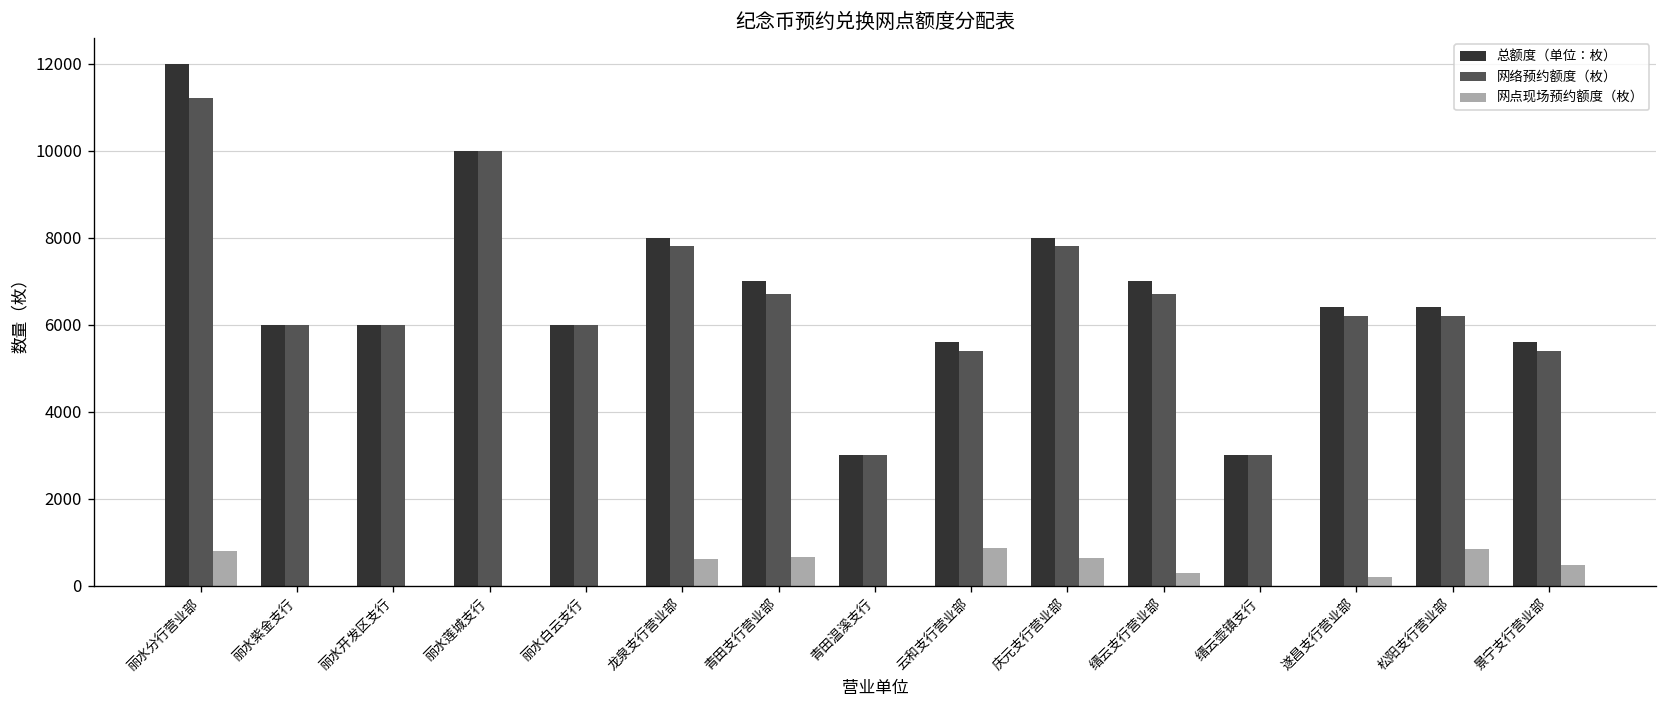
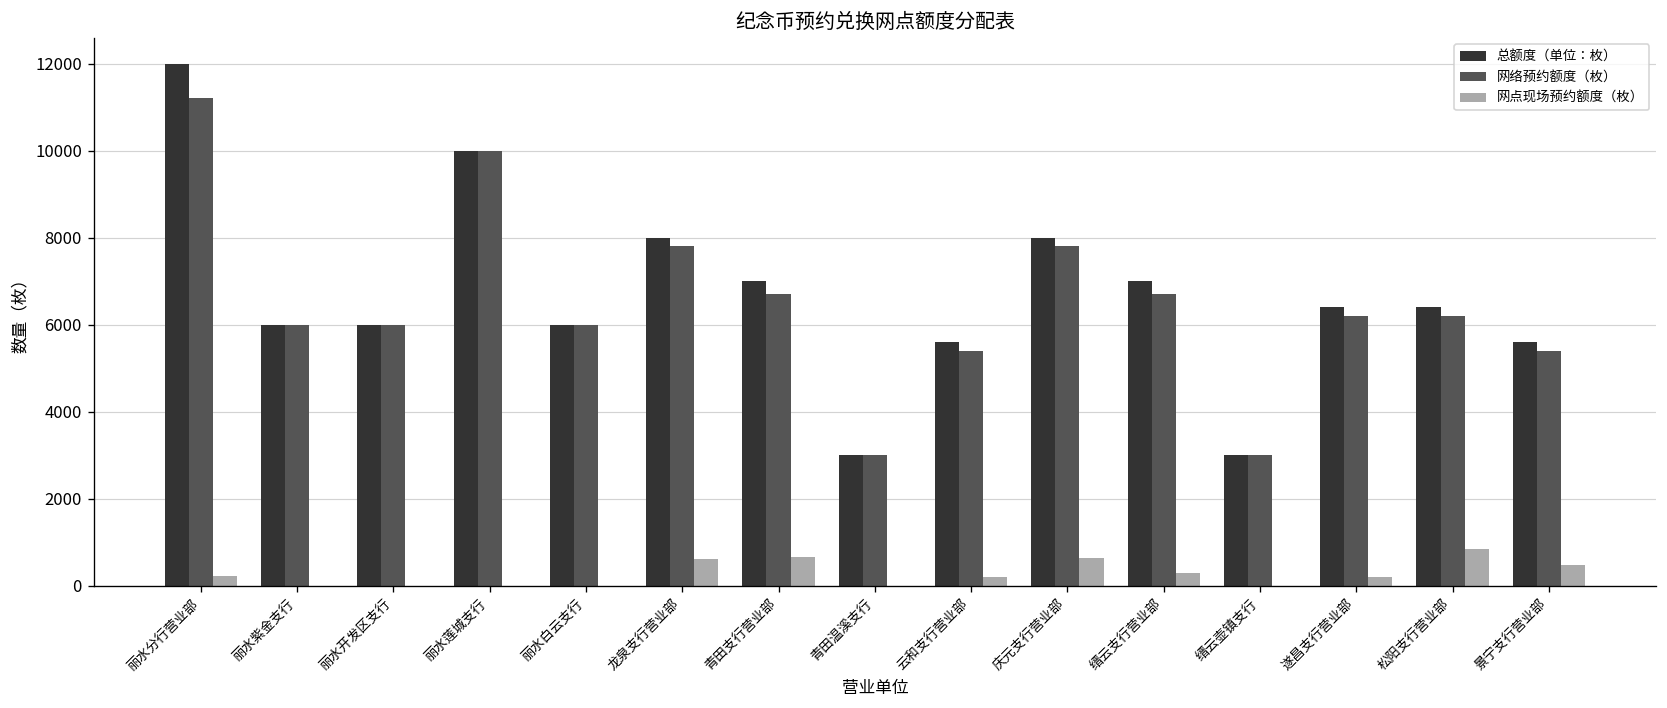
网点现场预约额度（枚）, 丽水分行营业部: 800 -> 200
网点现场预约额度（枚）, 云和支行营业部: 900 -> 200
